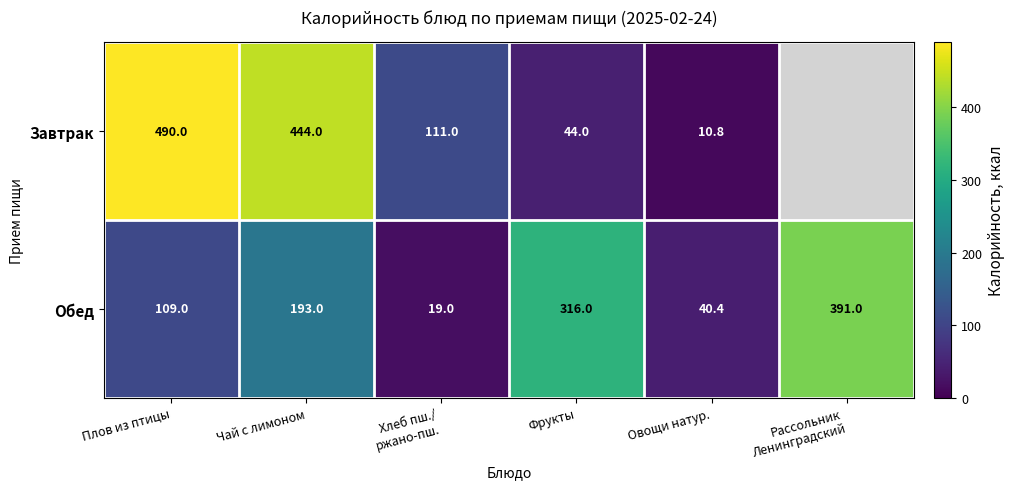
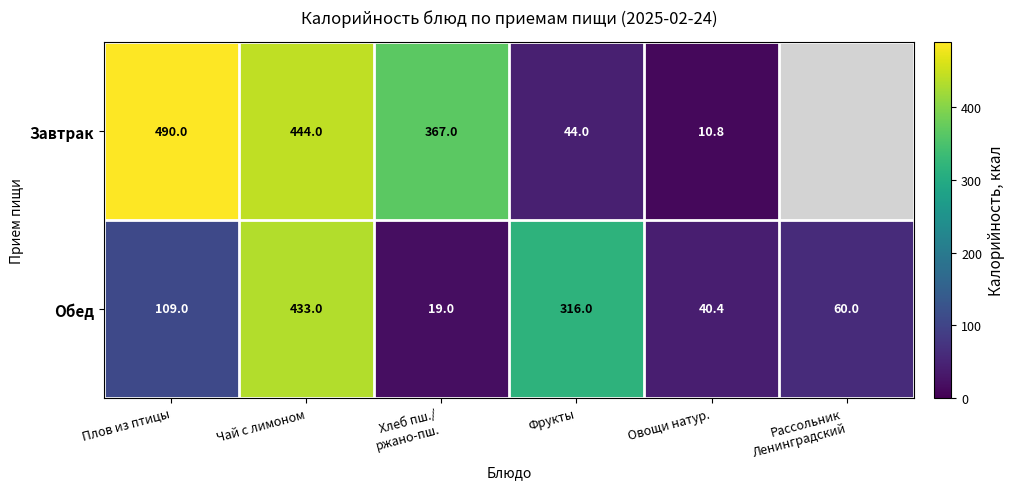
Завтрак, Хлеб пш./ ржано-пш.: 111.0 -> 367.0
Обед, Чай с лимоном: 193.0 -> 433.0
Обед, Рассольник Ленинградский: 391.0 -> 60.0
